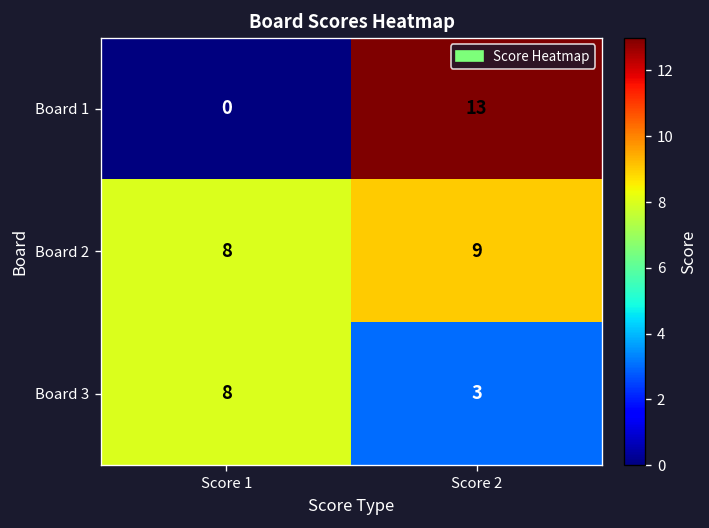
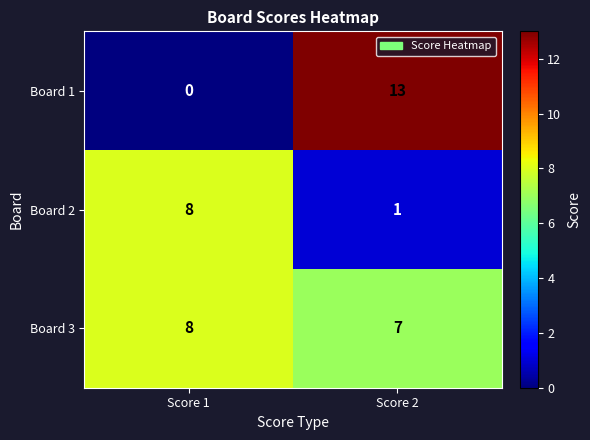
Board 2, Score 2: 9 -> 1
Board 3, Score 2: 3 -> 7
